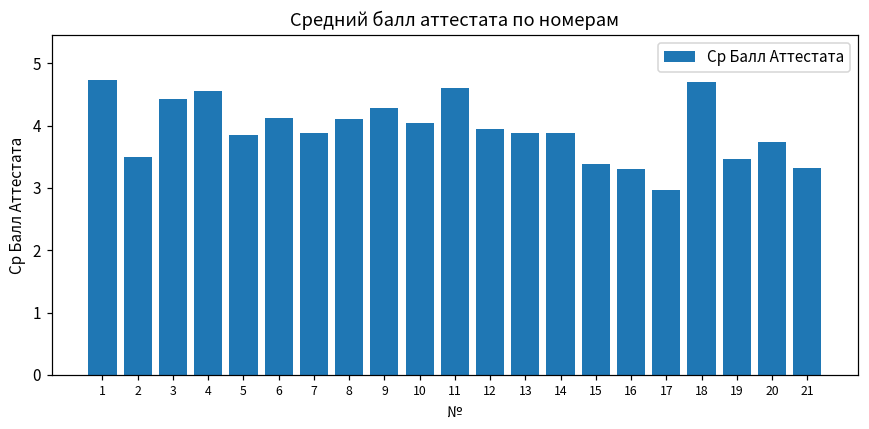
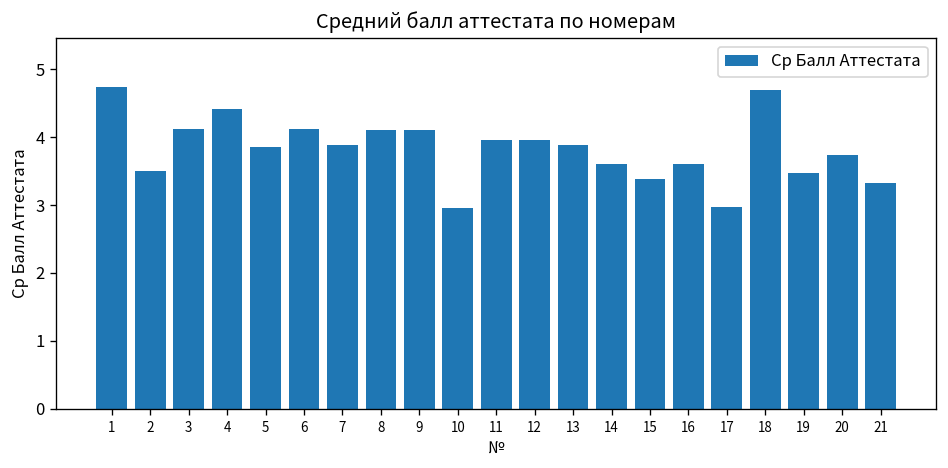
3: 4.4 -> 4.1
4: 4.6 -> 4.4
9: 4.3 -> 4.1
10: 4.1 -> 3.0
11: 4.6 -> 4.0
14: 3.9 -> 3.6
16: 3.3 -> 3.6
